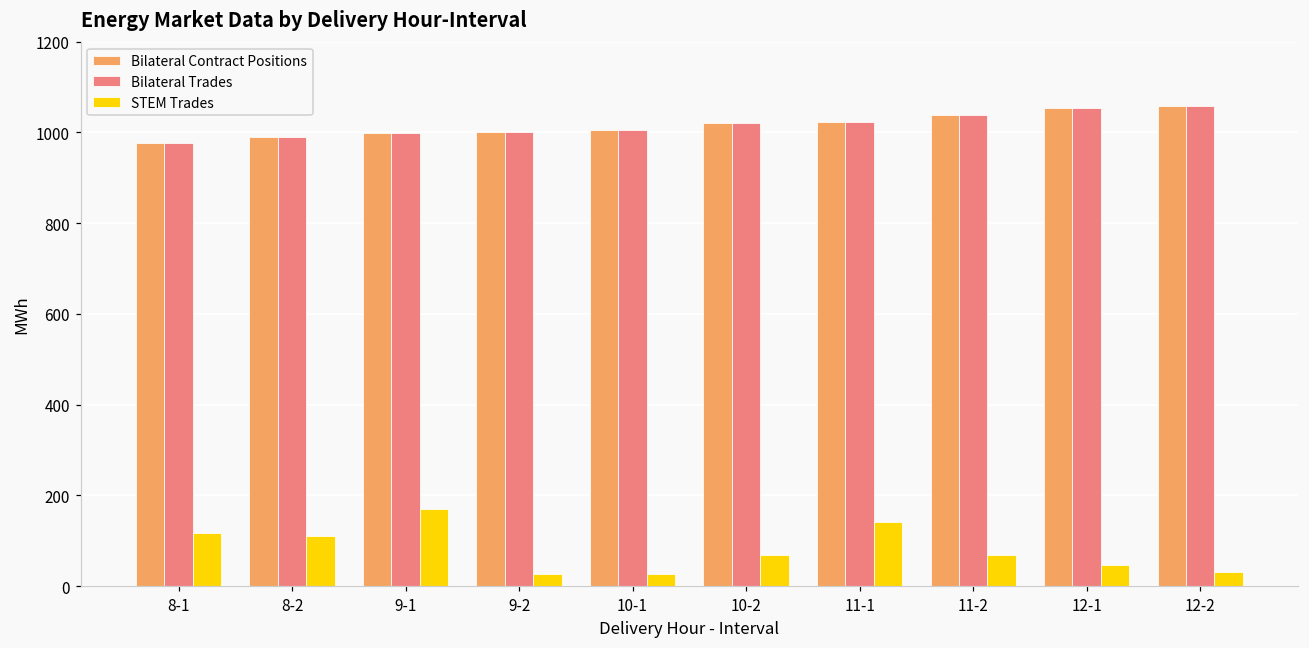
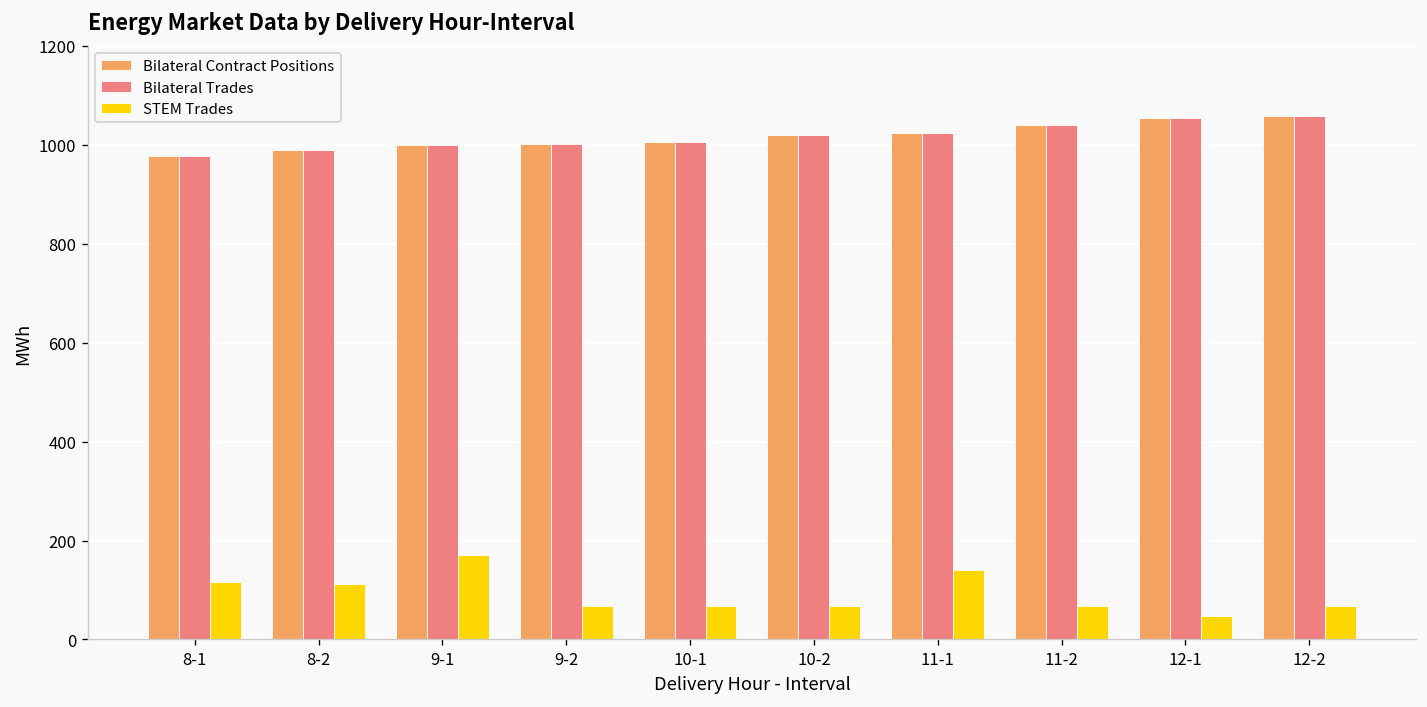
STEM Trades, 9-2: 30 -> 70
STEM Trades, 10-1: 30 -> 70
STEM Trades, 12-2: 30 -> 70
